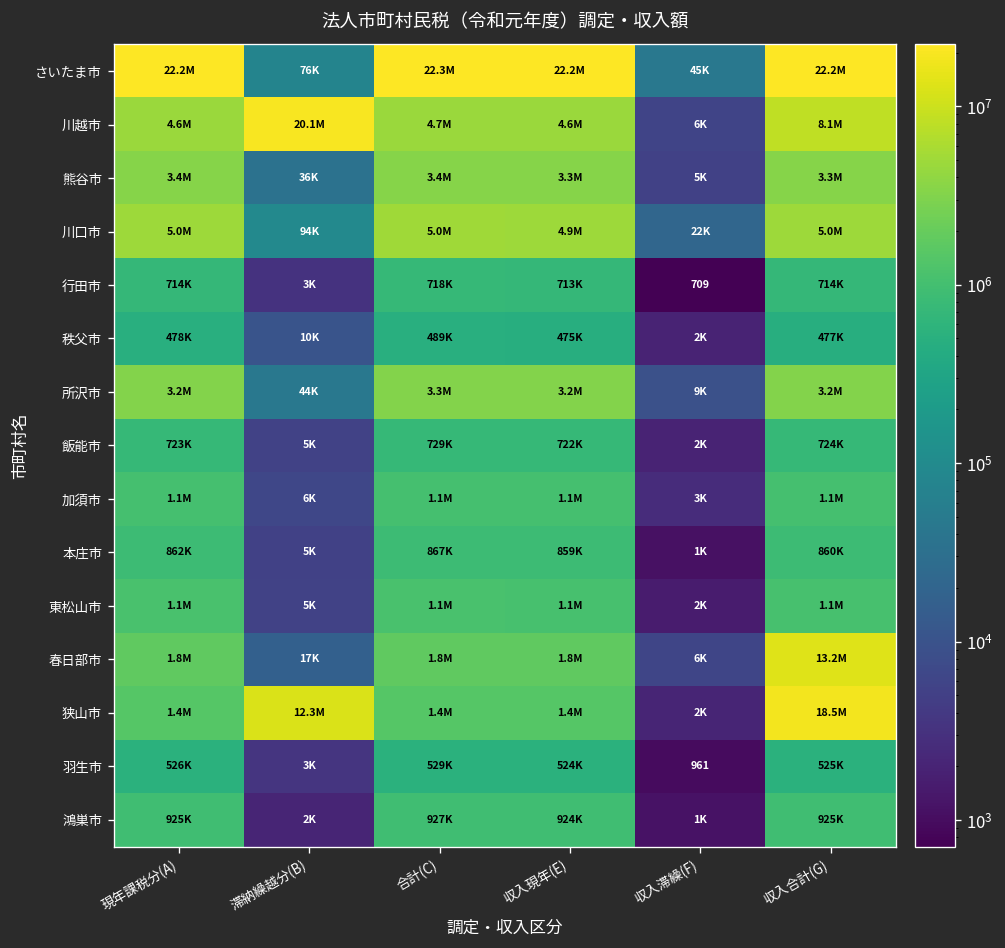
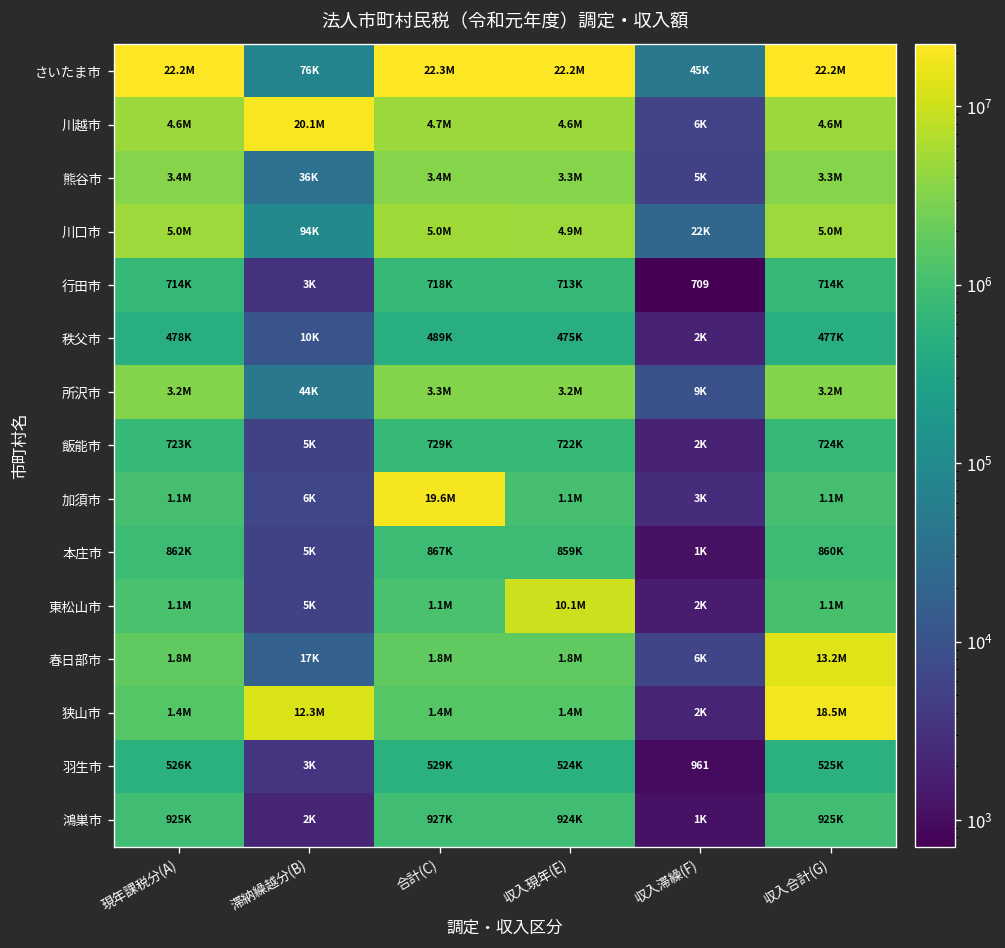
川越市, 収入合計(G): 8.1M -> 4.6M
加須市, 合計(C): 1.1M -> 19.6M
東松山市, 収入現年(E): 1.1M -> 10.1M
